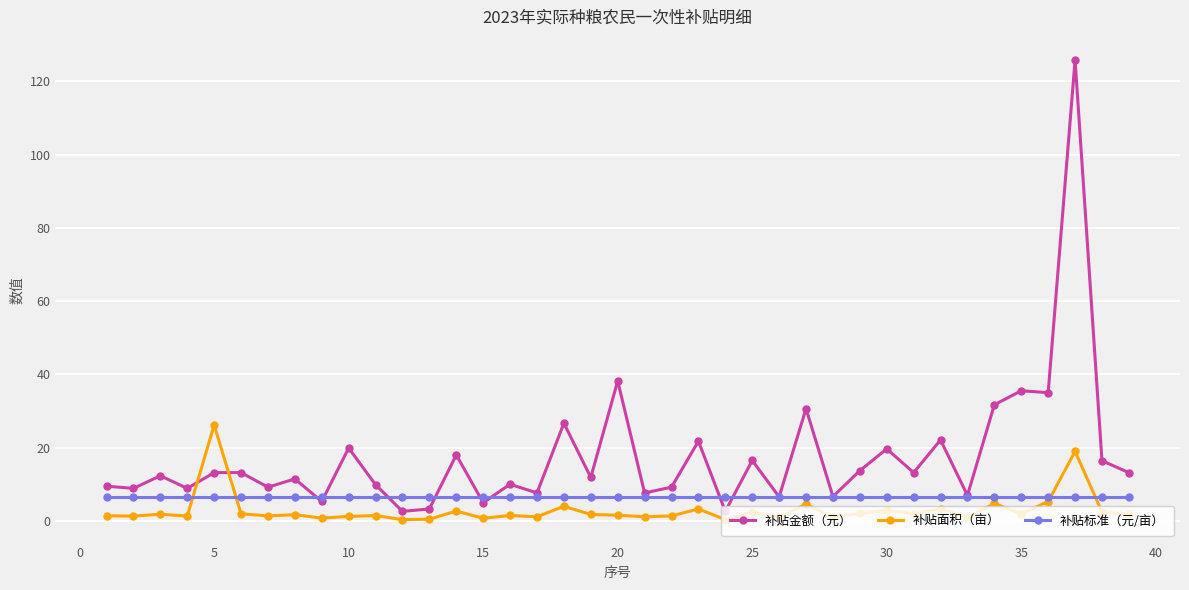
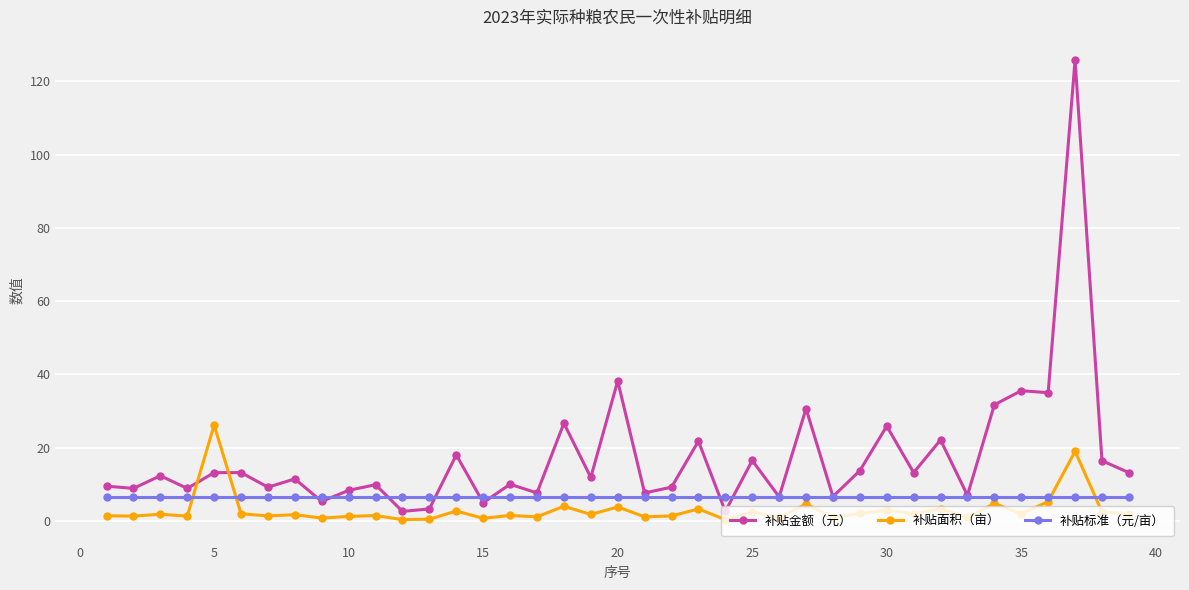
补贴金额（元）, 10: 20 -> 8
补贴面积（亩）, 20: 2 -> 4
补贴金额（元）, 30: 20 -> 26
